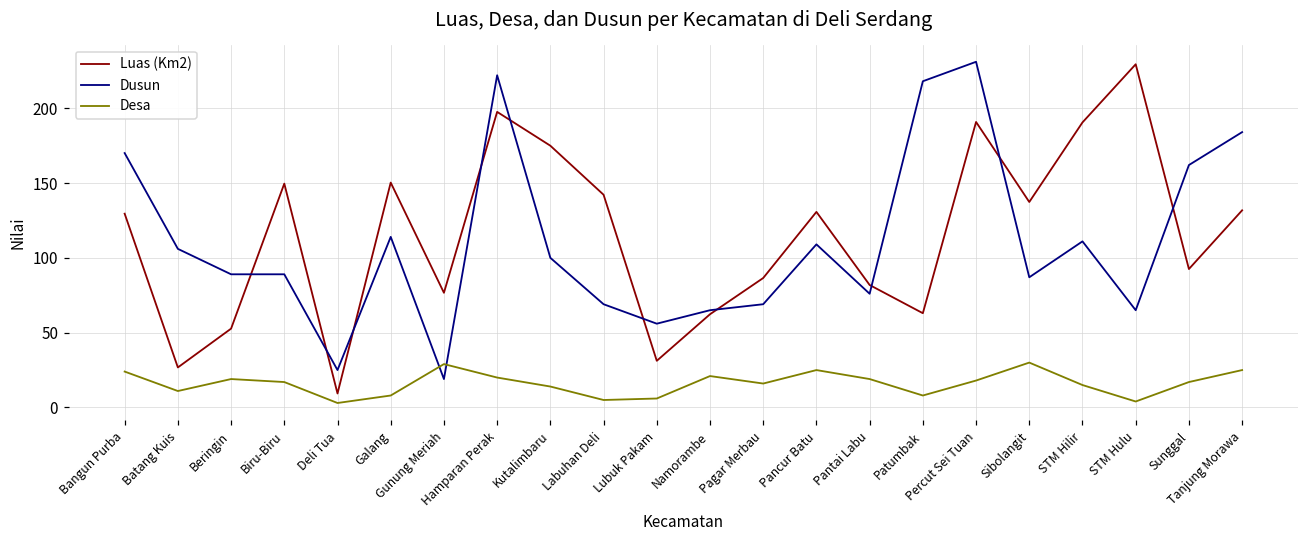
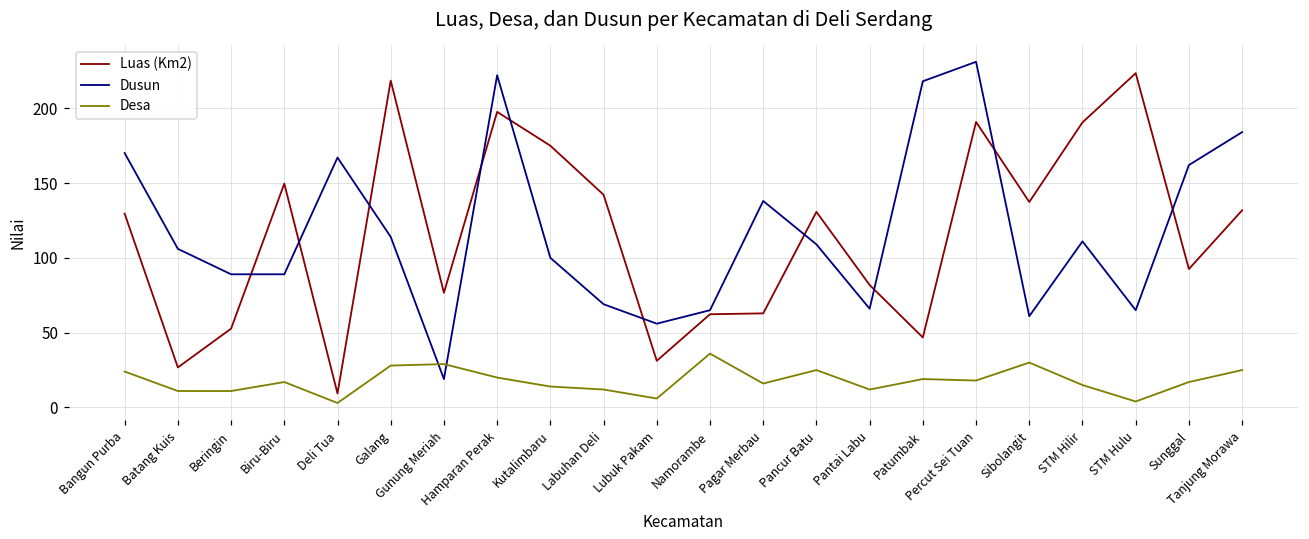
Desa, Beringin: 19 -> 11
Dusun, Deli Tua: 25 -> 167
Luas (Km2), Galang: 150 -> 218
Desa, Galang: 8 -> 28
Desa, Labuhan Deli: 5 -> 12
Desa, Namorambe: 21 -> 36
Luas (Km2), Pagar Merbau: 87 -> 63
Dusun, Pagar Merbau: 69 -> 138
Dusun, Pantai Labu: 76 -> 66
Desa, Pantai Labu: 19 -> 12
Luas (Km2), Patumbak: 63 -> 47
Desa, Patumbak: 8 -> 19
Dusun, Sibolangit: 87 -> 61
Luas (Km2), STM Hulu: 229 -> 223
